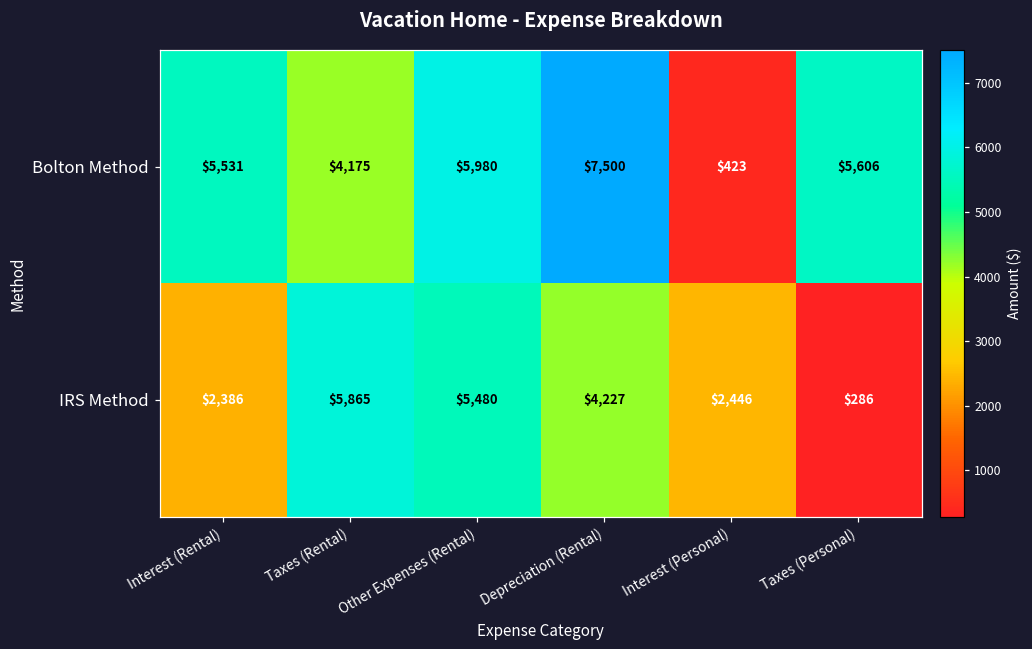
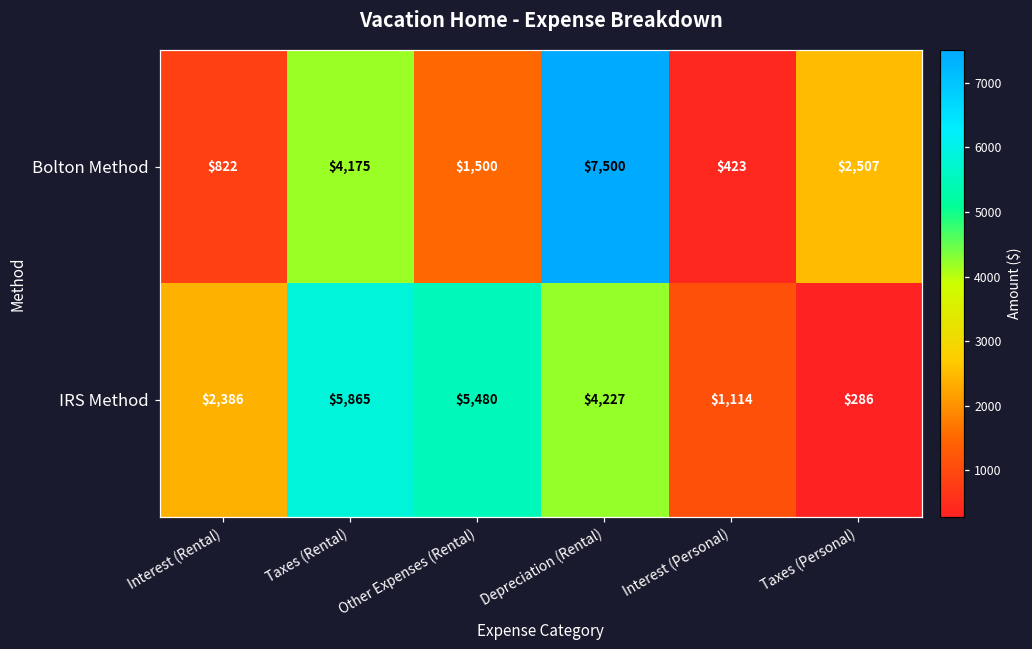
Bolton Method, Interest (Rental): $5,531 -> $822
Bolton Method, Other Expenses (Rental): $5,980 -> $1,500
Bolton Method, Taxes (Personal): $5,606 -> $2,507
IRS Method, Interest (Personal): $2,446 -> $1,114
